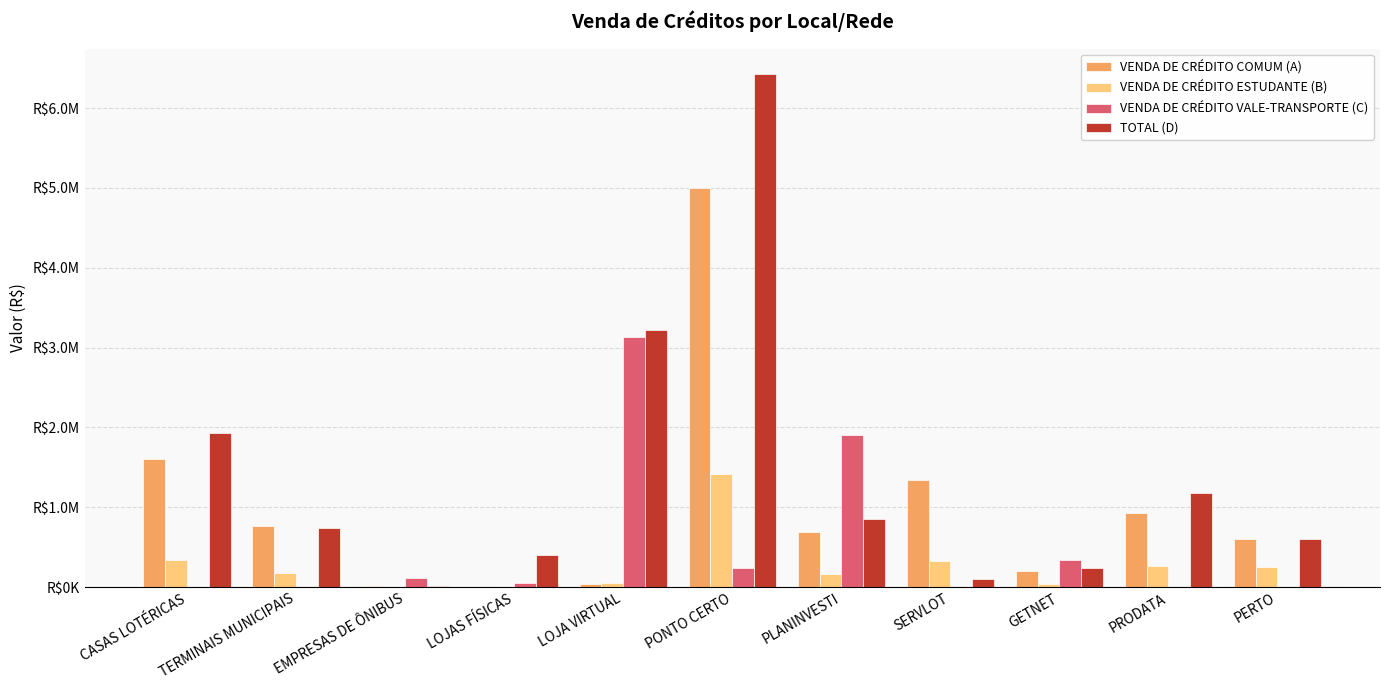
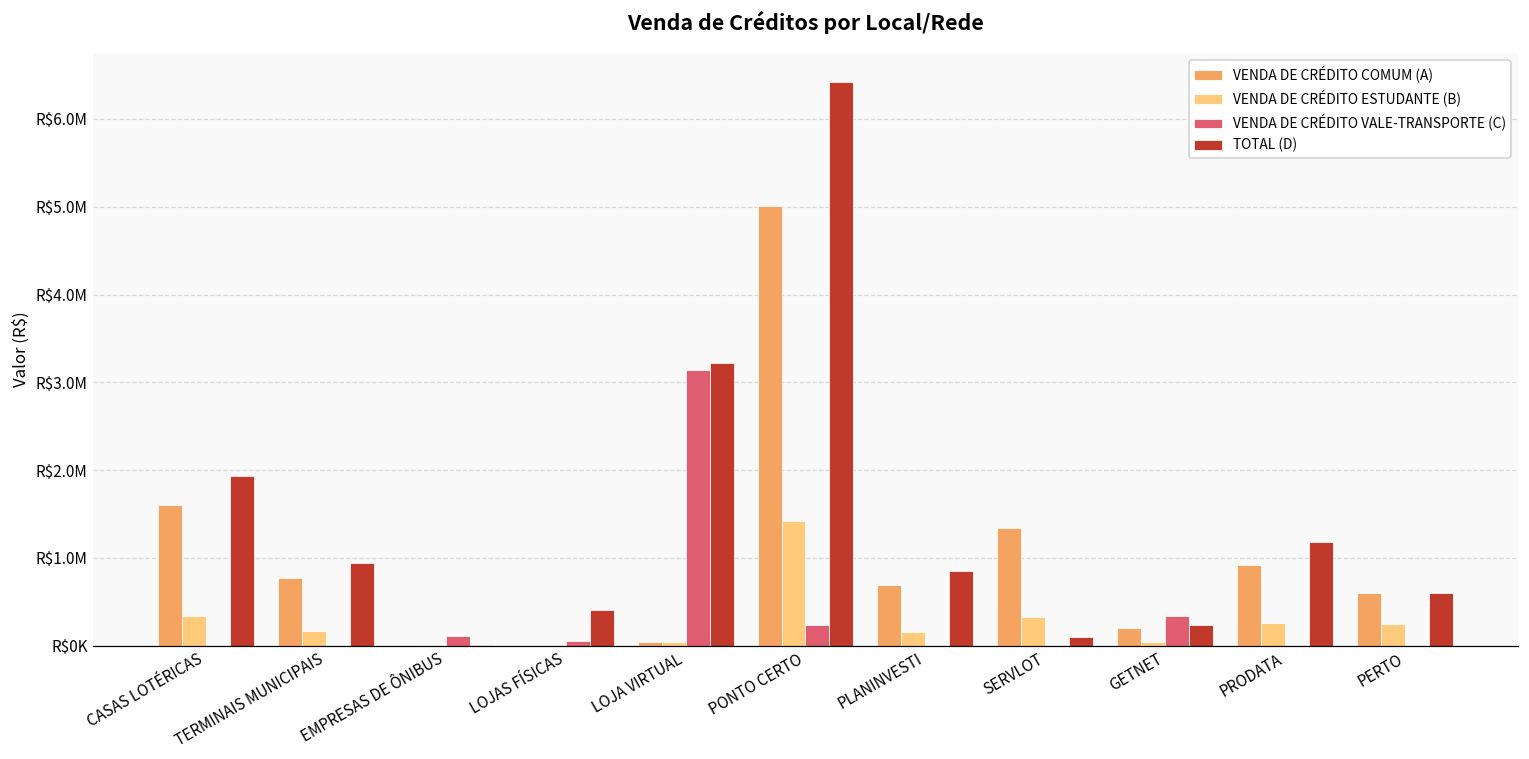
TOTAL (D), TERMINAIS MUNICIPAIS: R$700000 -> R$900000
VENDA DE CRÉDITO VALE-TRANSPORTE (C), PLANINVESTI: R$1900000 -> R$0
